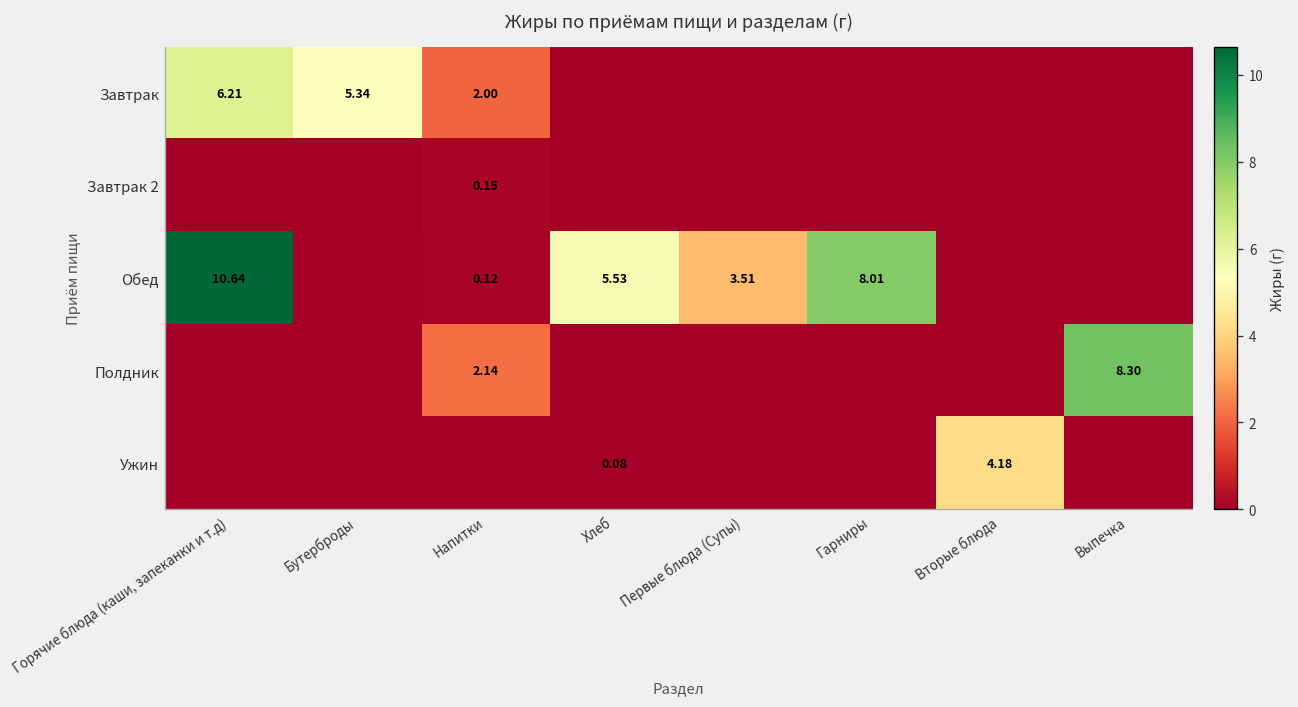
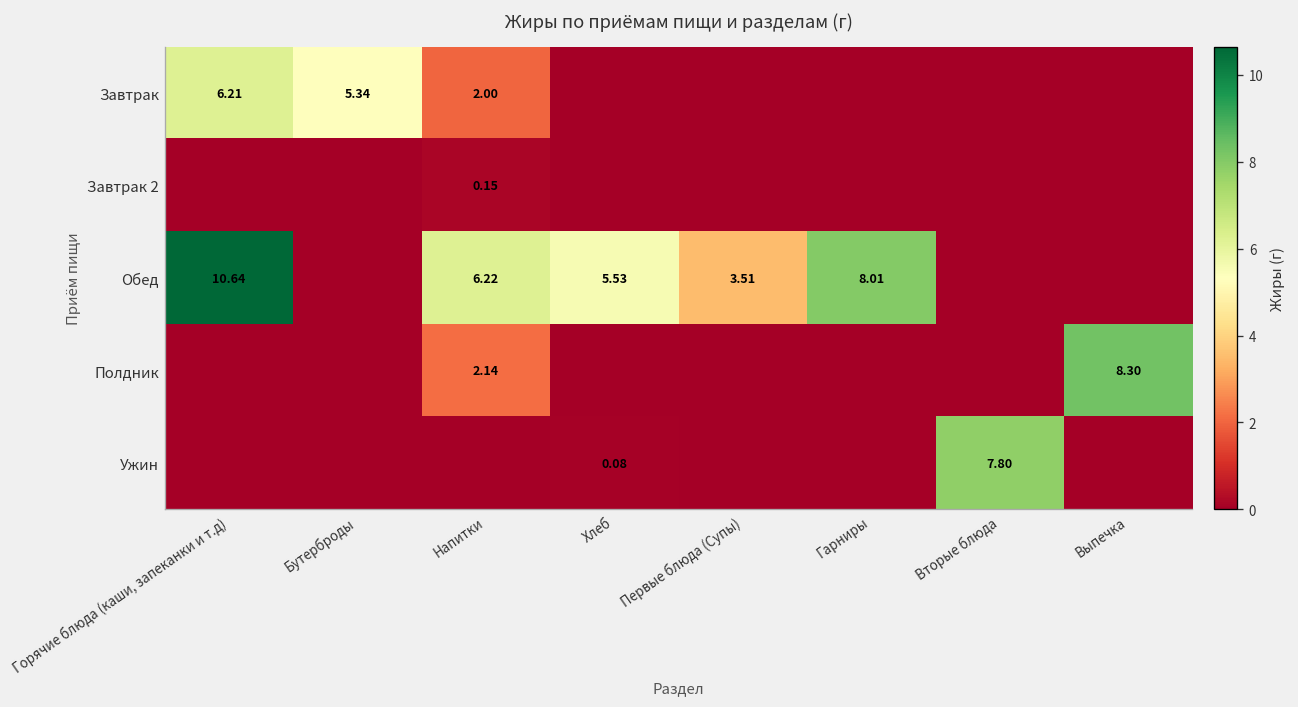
Обед, Напитки: 0.12 -> 6.22
Ужин, Вторые блюда: 4.18 -> 7.80
